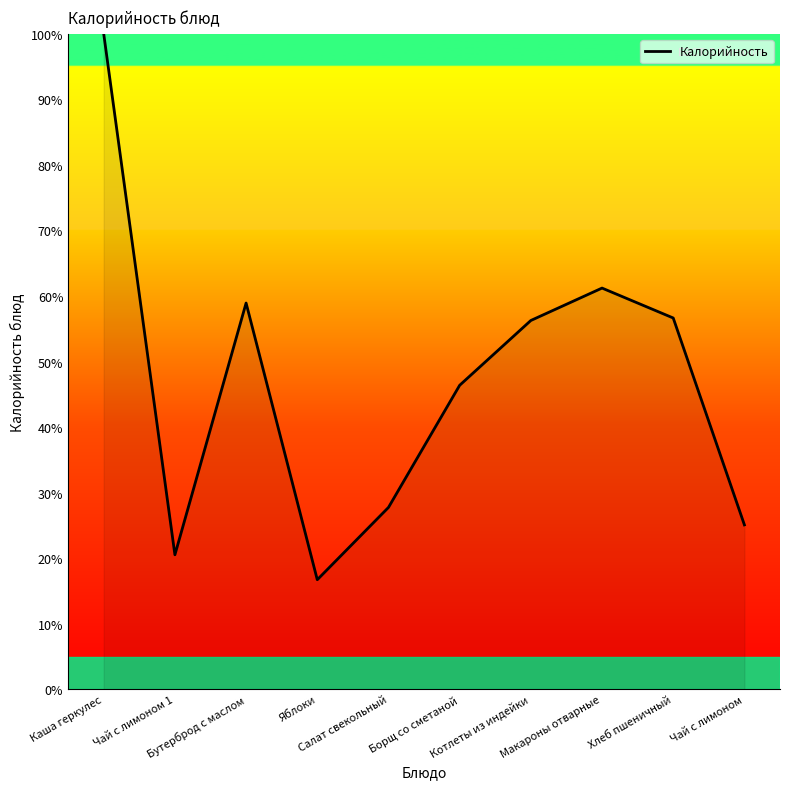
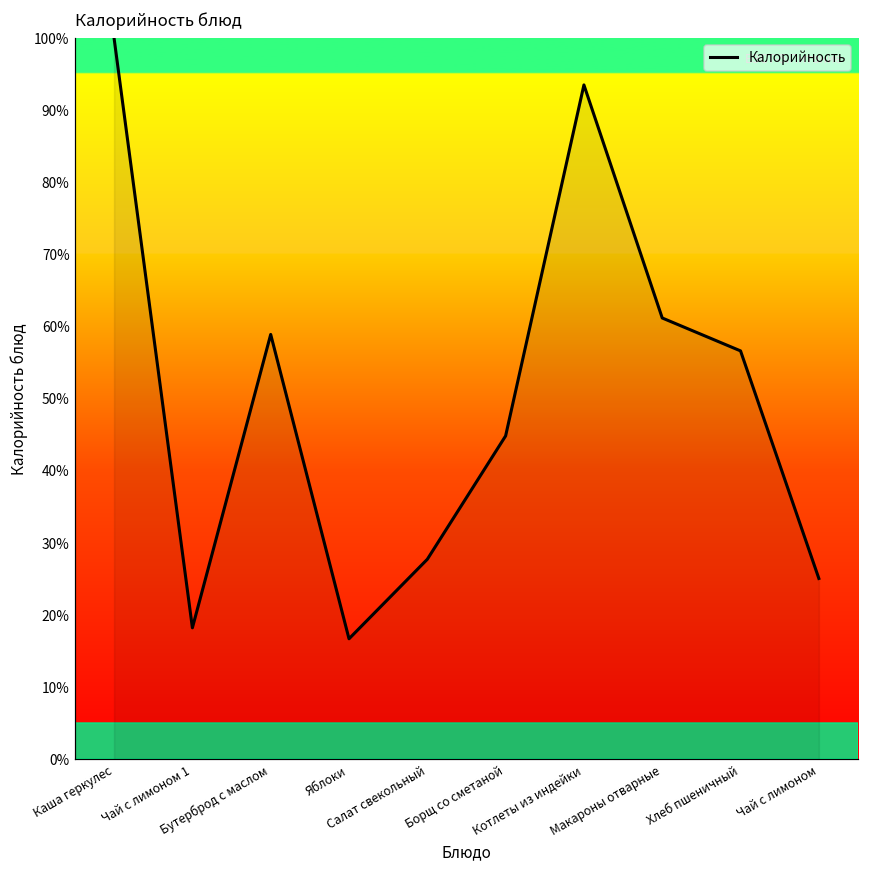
Чай с лимоном 1: 21% -> 18%
Борщ со сметаной: 46% -> 45%
Котлеты из индейки: 56% -> 94%
